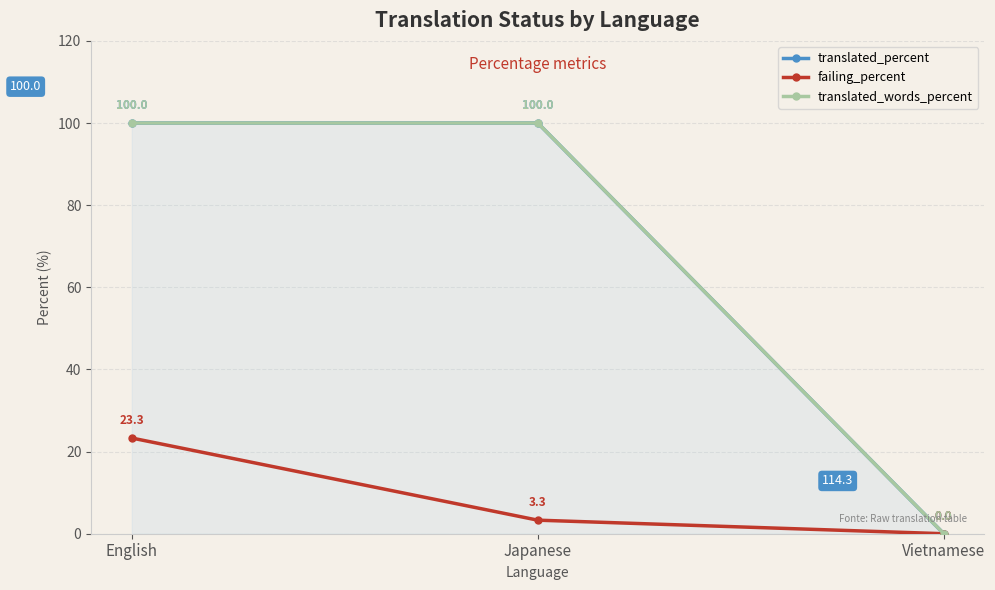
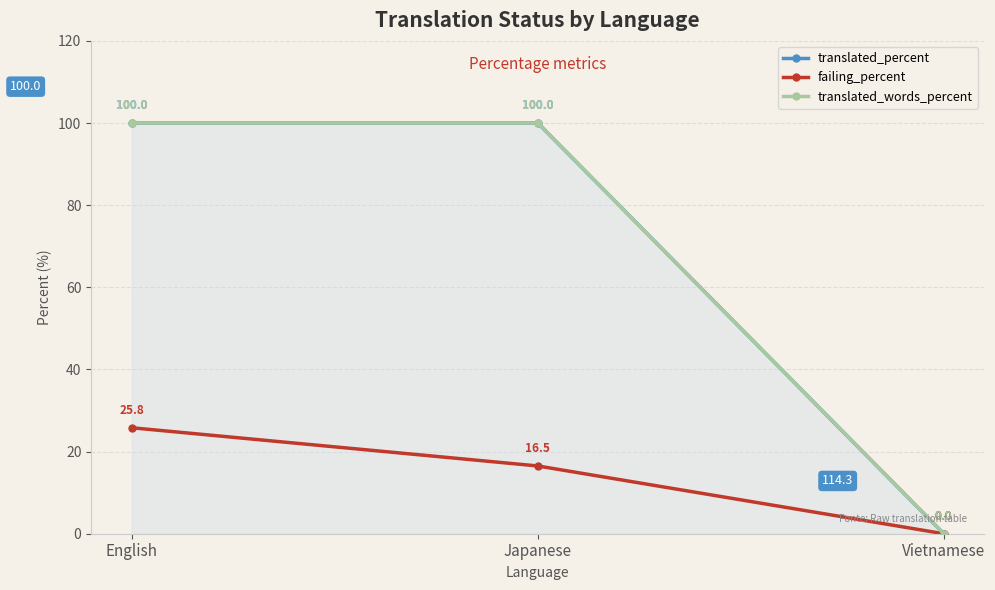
failing_percent, English: 23.3 -> 25.8
failing_percent, Japanese: 3.3 -> 16.5
